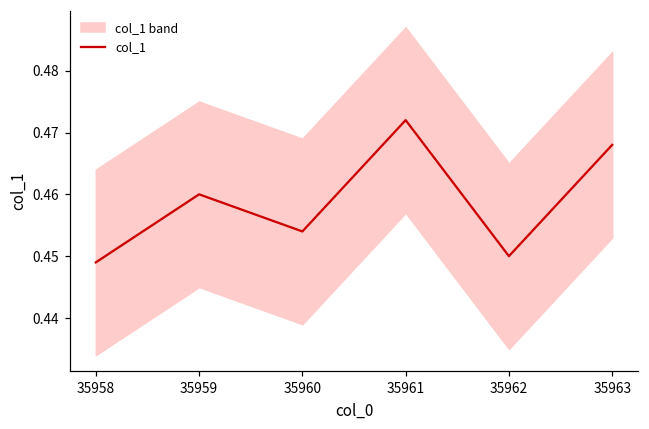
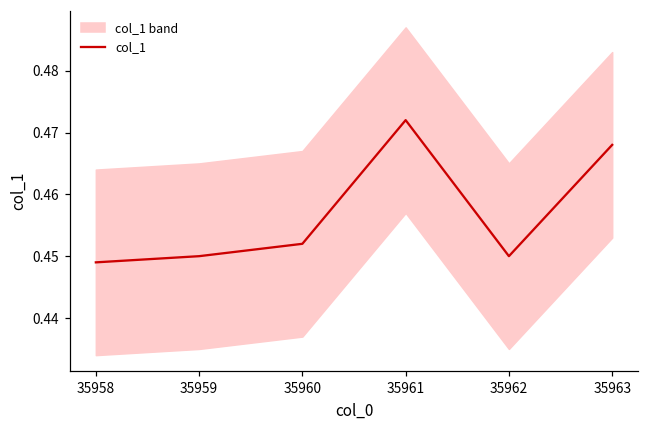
col_1, 35959: 0.46 -> 0.45
col_1, 35960: 0.454 -> 0.452
